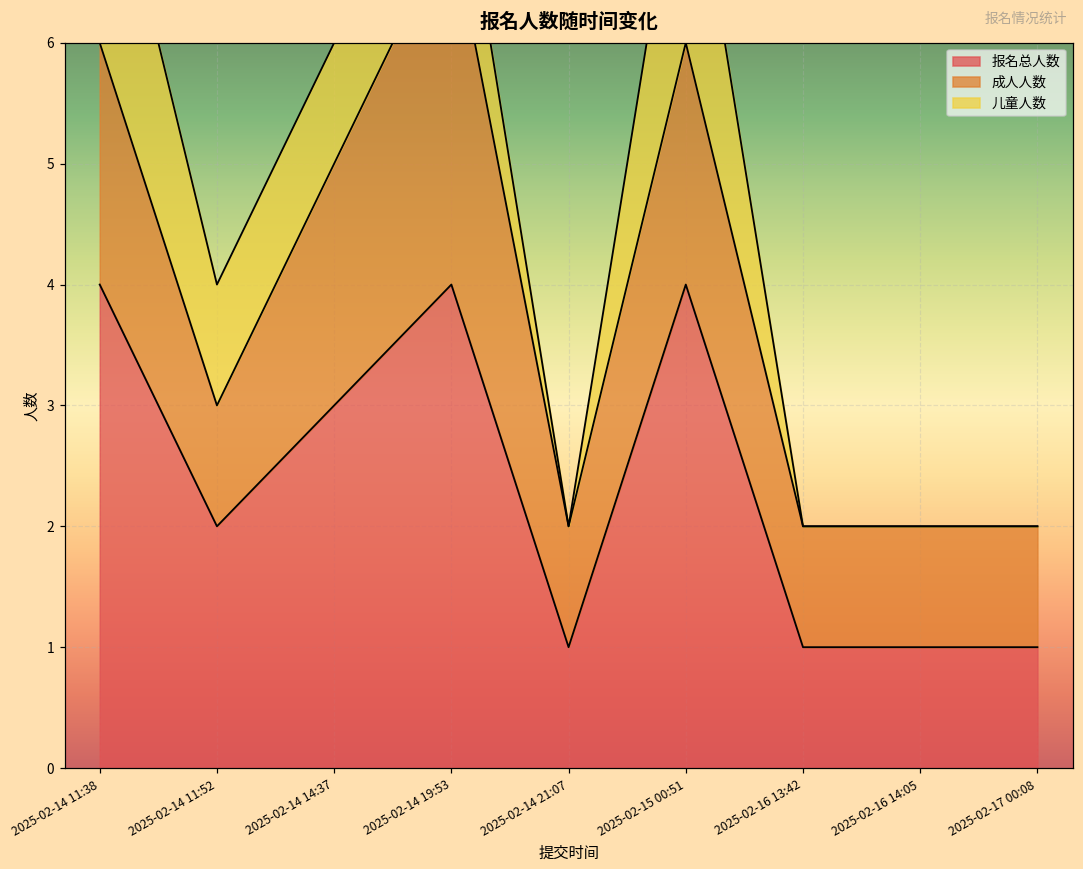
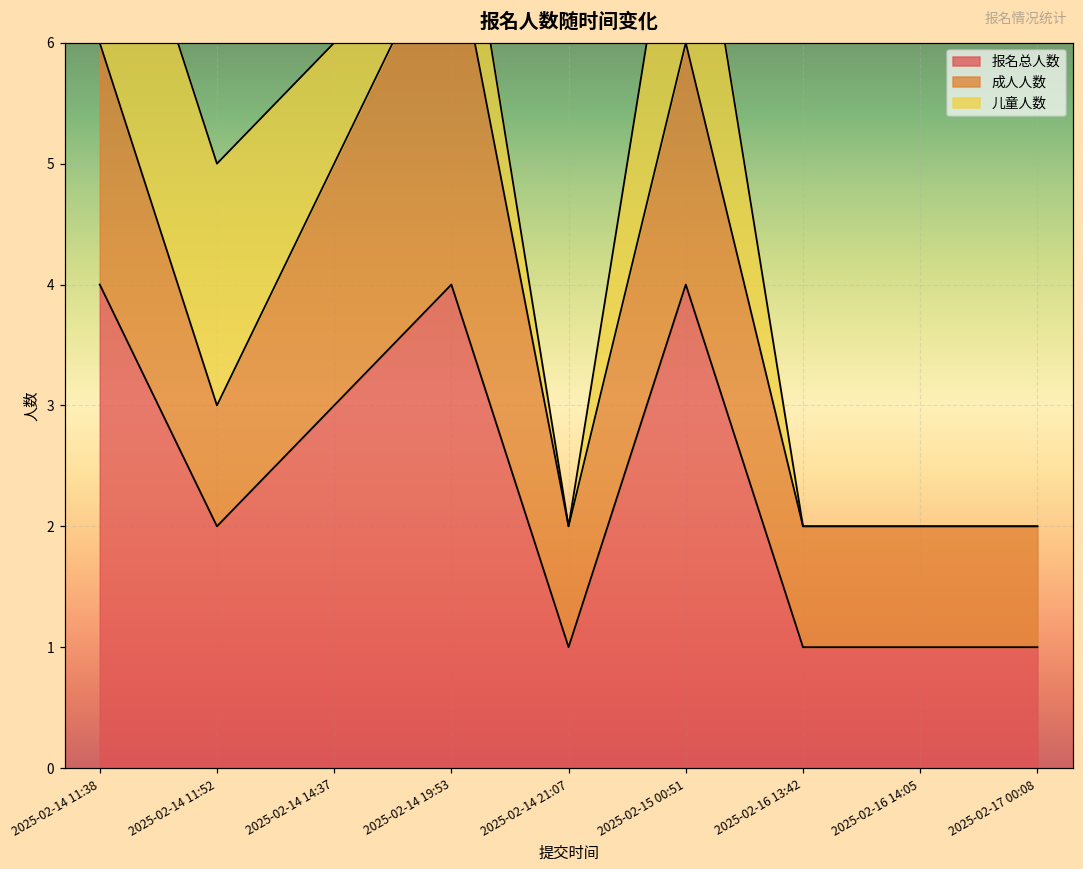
儿童人数, 2025-02-14 11:52: 1 -> 2
